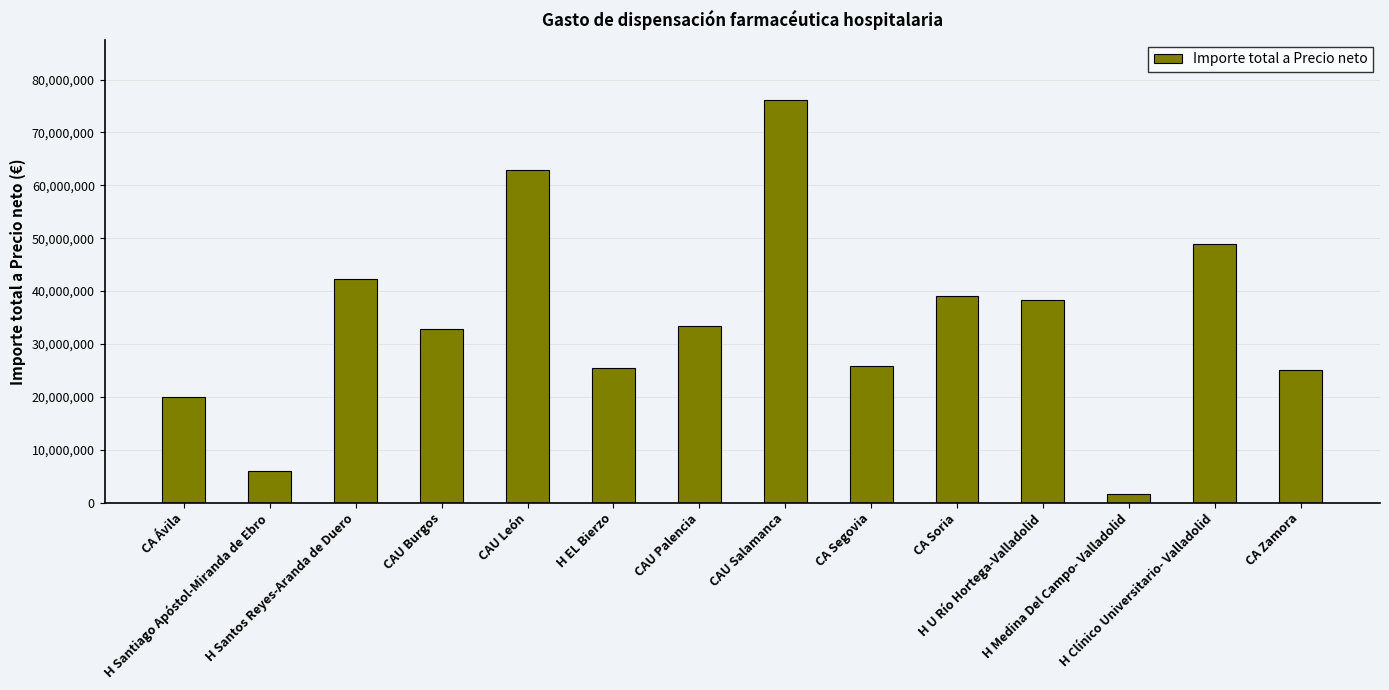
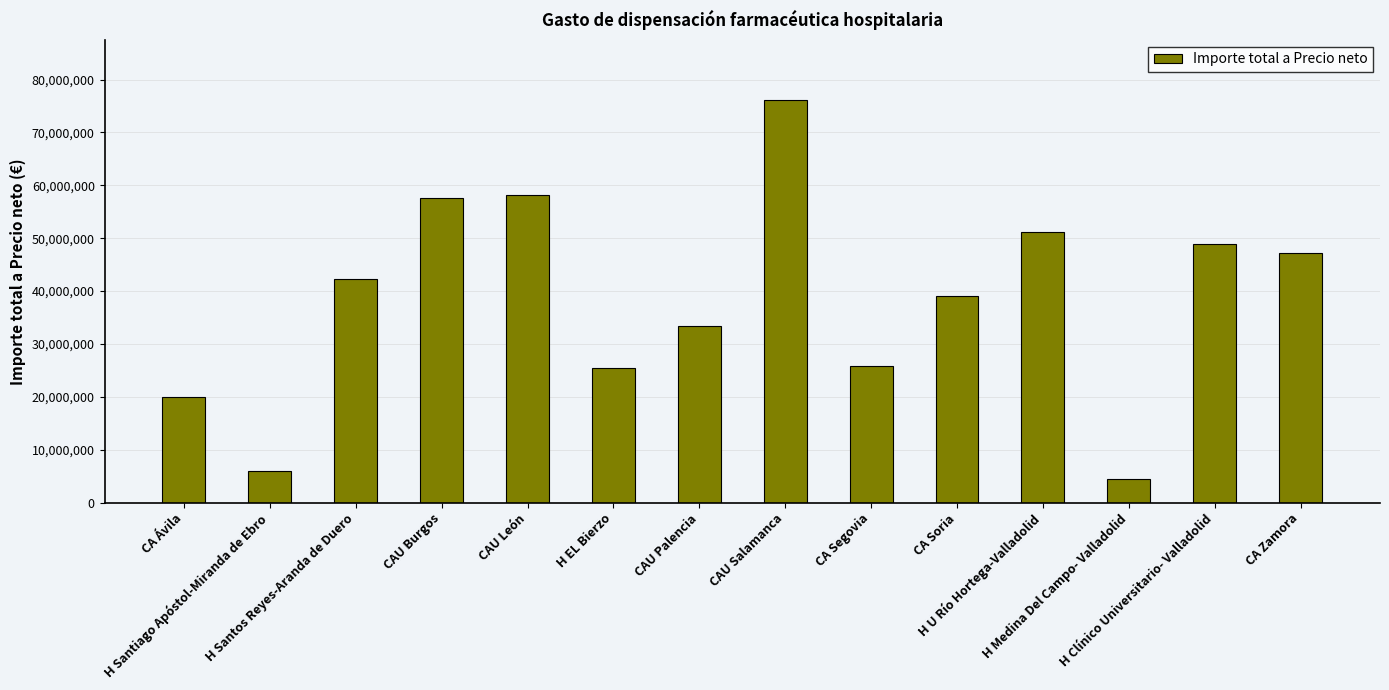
CAU Burgos: 33,000,000 -> 58,000,000
CAU León: 63,000,000 -> 58,000,000
H U Río Hortega-Valladolid: 38,000,000 -> 51,000,000
H Medina Del Campo- Valladolid: 2,000,000 -> 4,000,000
CA Zamora: 25,000,000 -> 47,000,000
